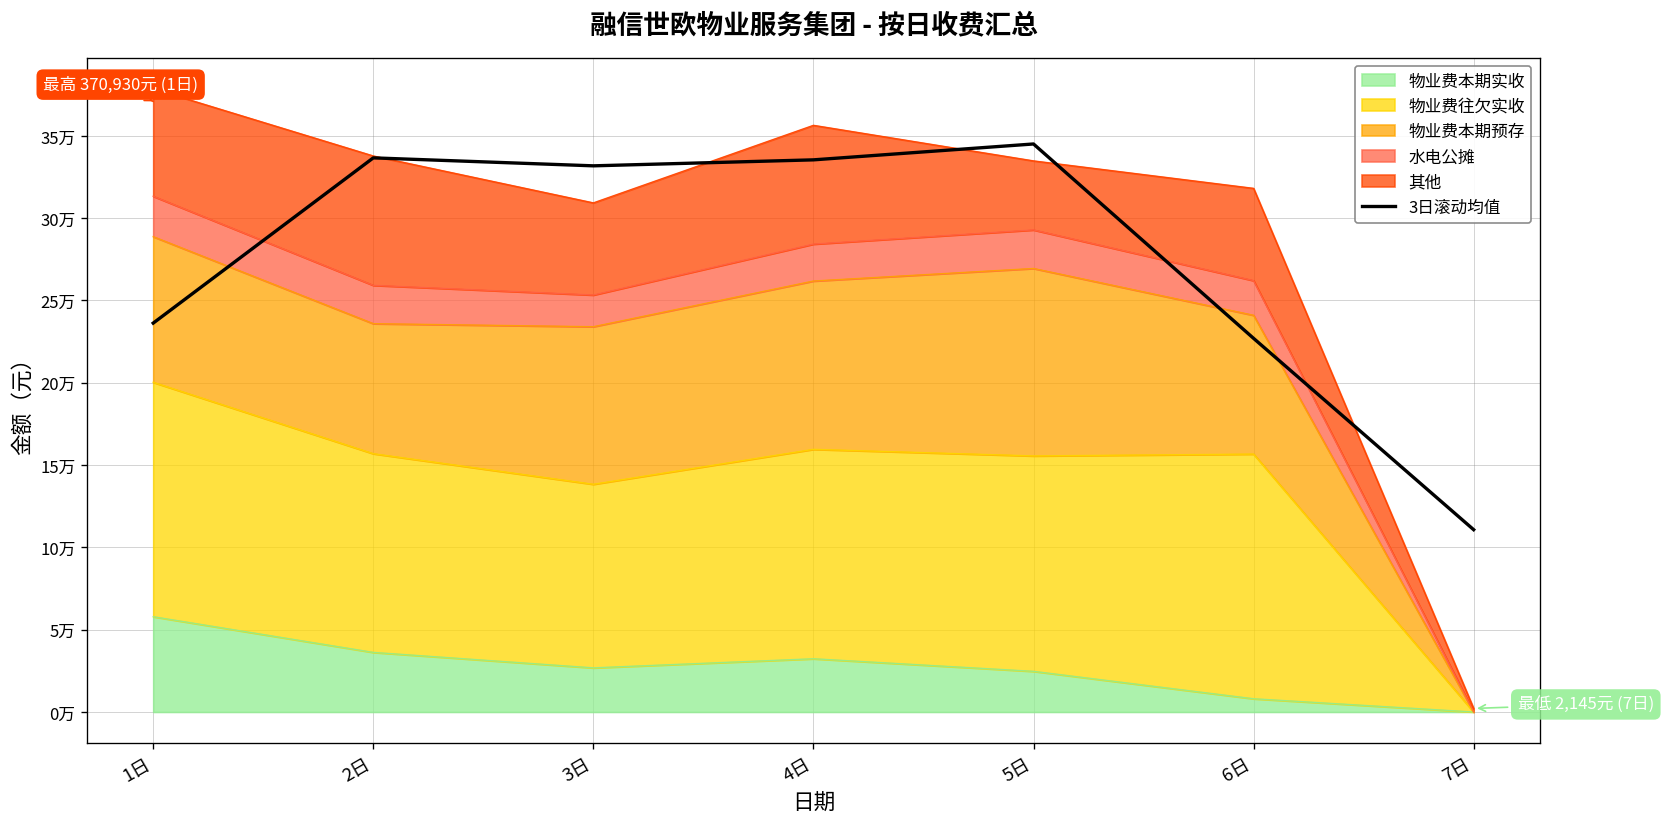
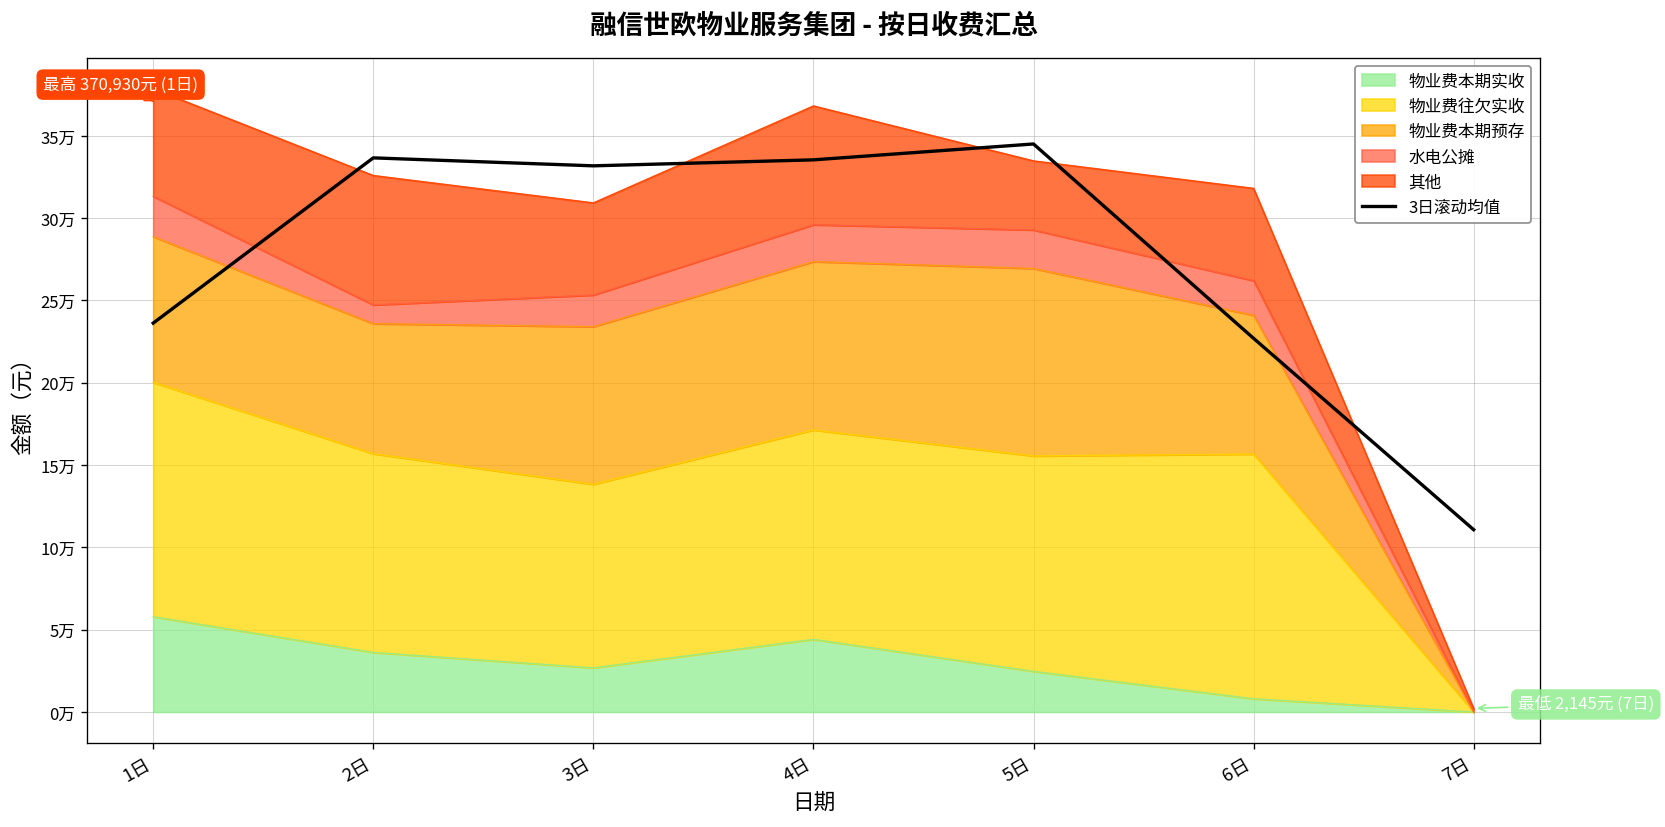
水电公摊, 2日: 2.3万 -> 1.1万
物业费本期实收, 4日: 3.2万 -> 4.4万
